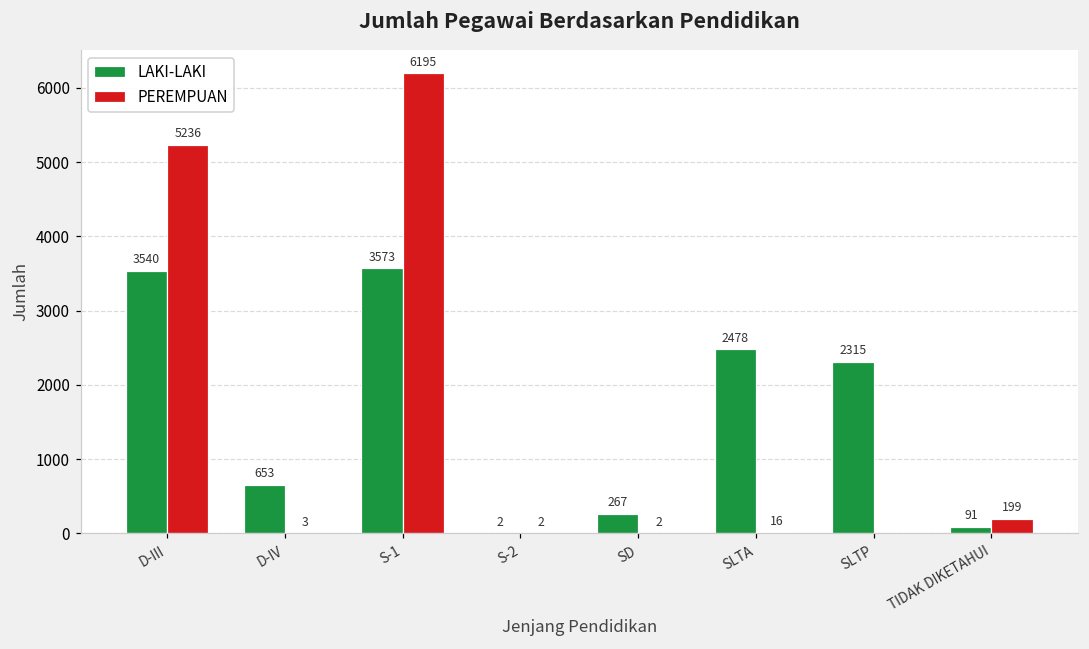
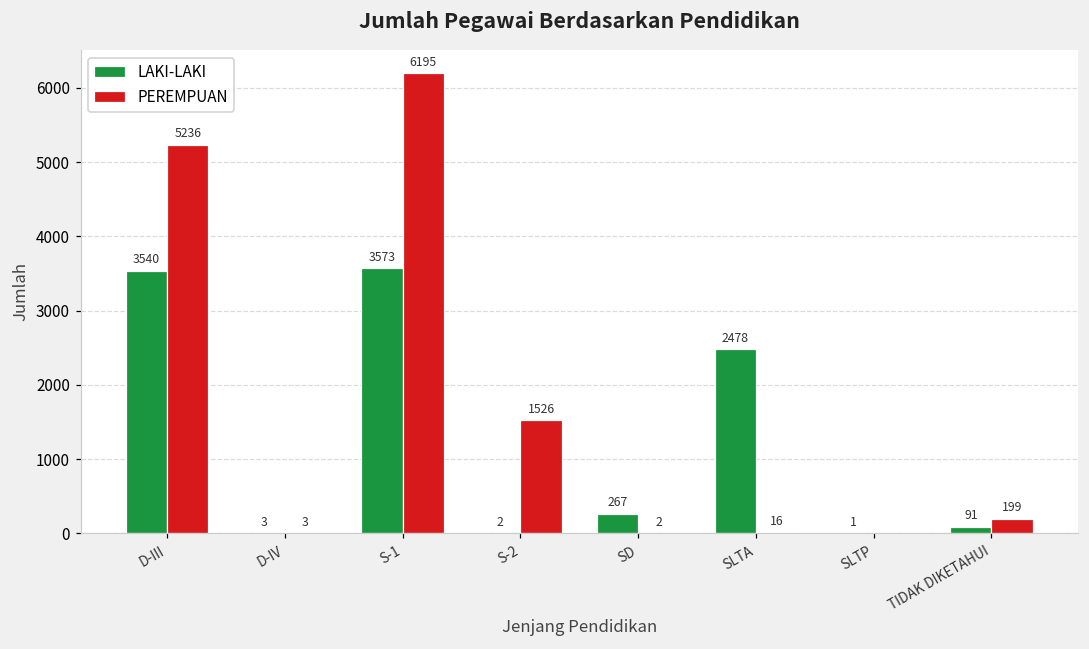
LAKI-LAKI, D-IV: 653 -> 3
PEREMPUAN, S-2: 2 -> 1526
LAKI-LAKI, SLTP: 2315 -> 1
